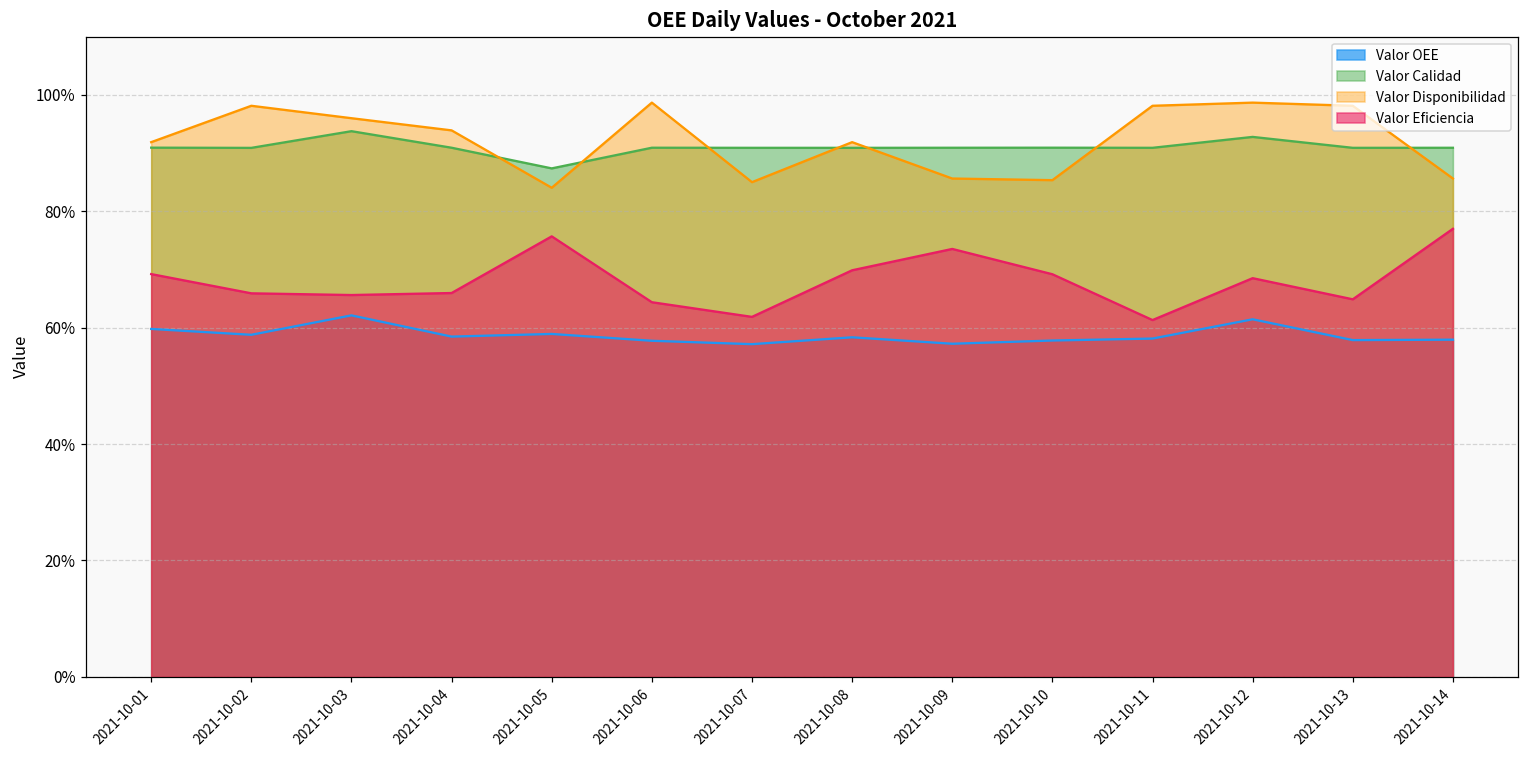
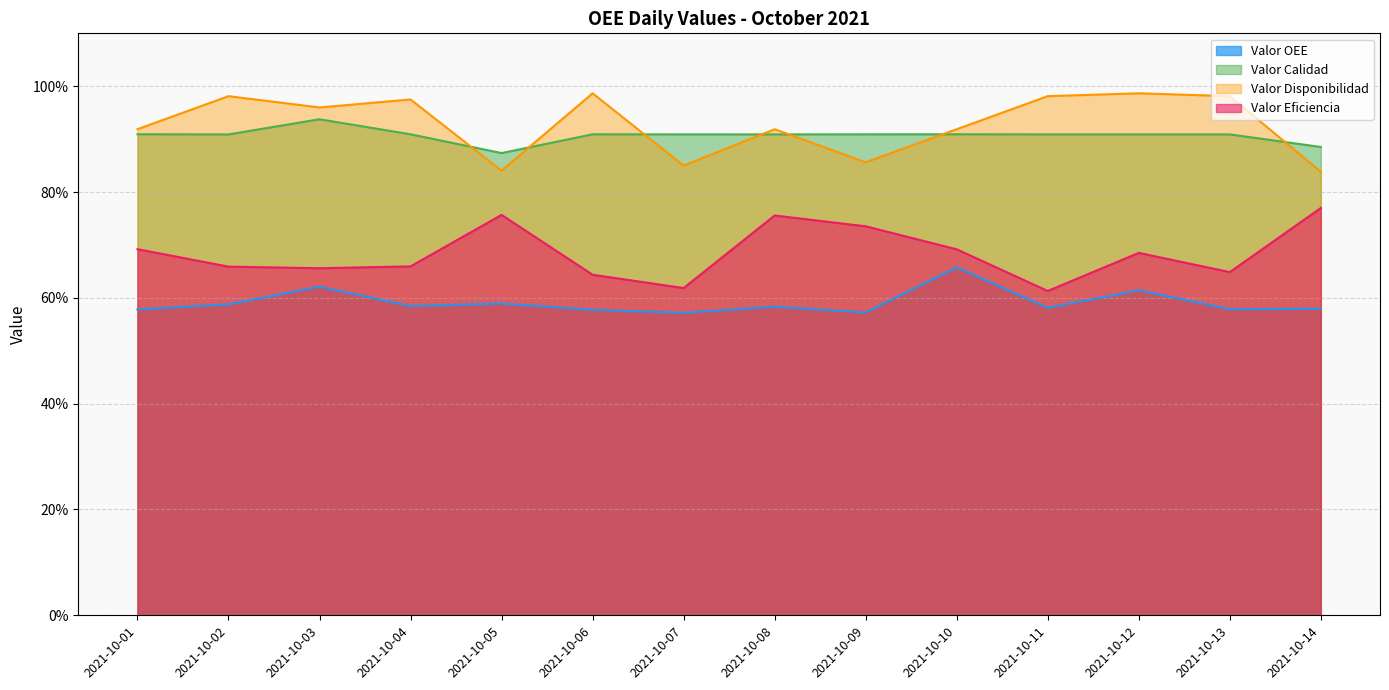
Valor OEE, 2021-10-01: 60% -> 58%
Valor Disponibilidad, 2021-10-04: 94% -> 98%
Valor Eficiencia, 2021-10-08: 70% -> 76%
Valor OEE, 2021-10-10: 58% -> 66%
Valor Disponibilidad, 2021-10-10: 85% -> 92%
Valor Calidad, 2021-10-12: 93% -> 91%
Valor Calidad, 2021-10-14: 91% -> 89%
Valor Disponibilidad, 2021-10-14: 86% -> 84%
